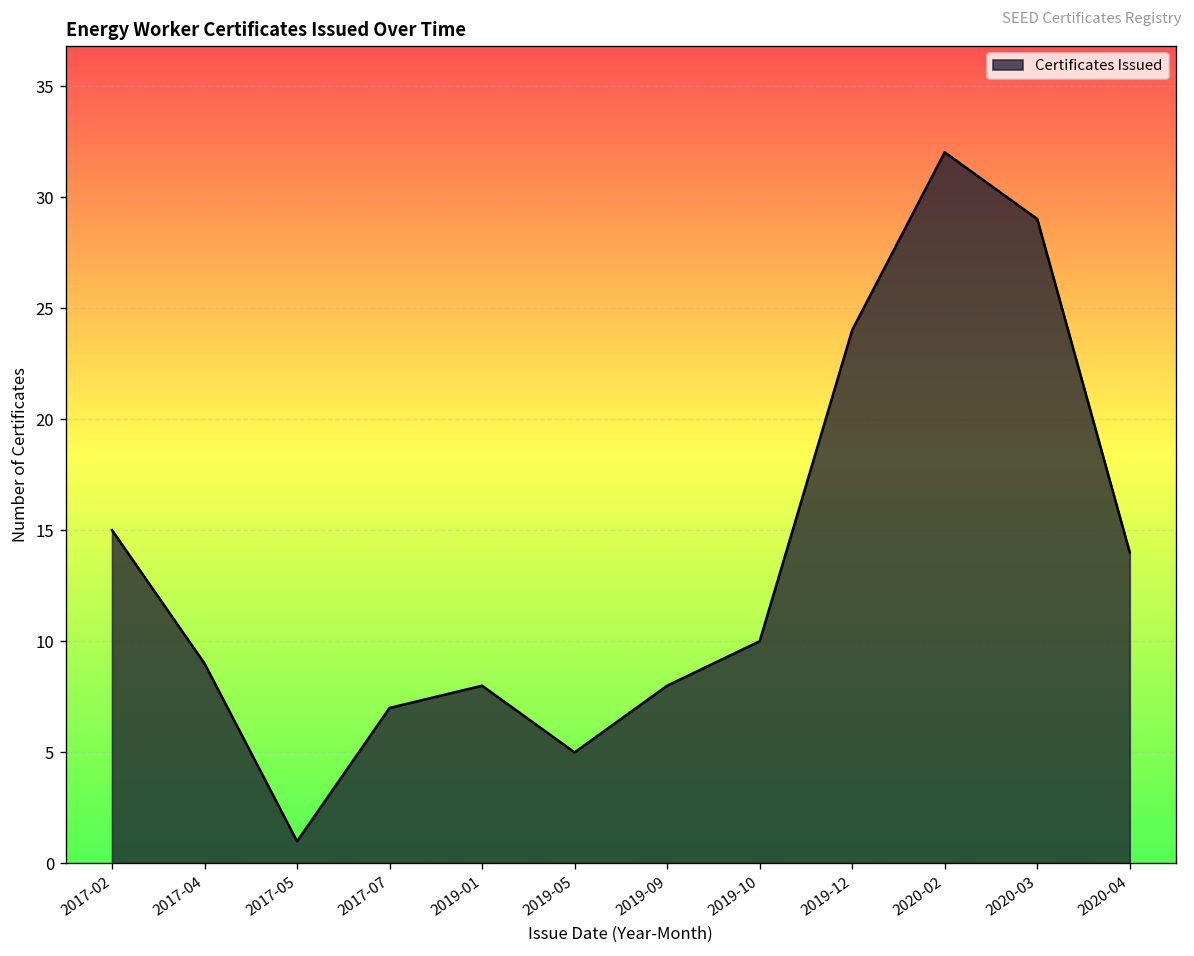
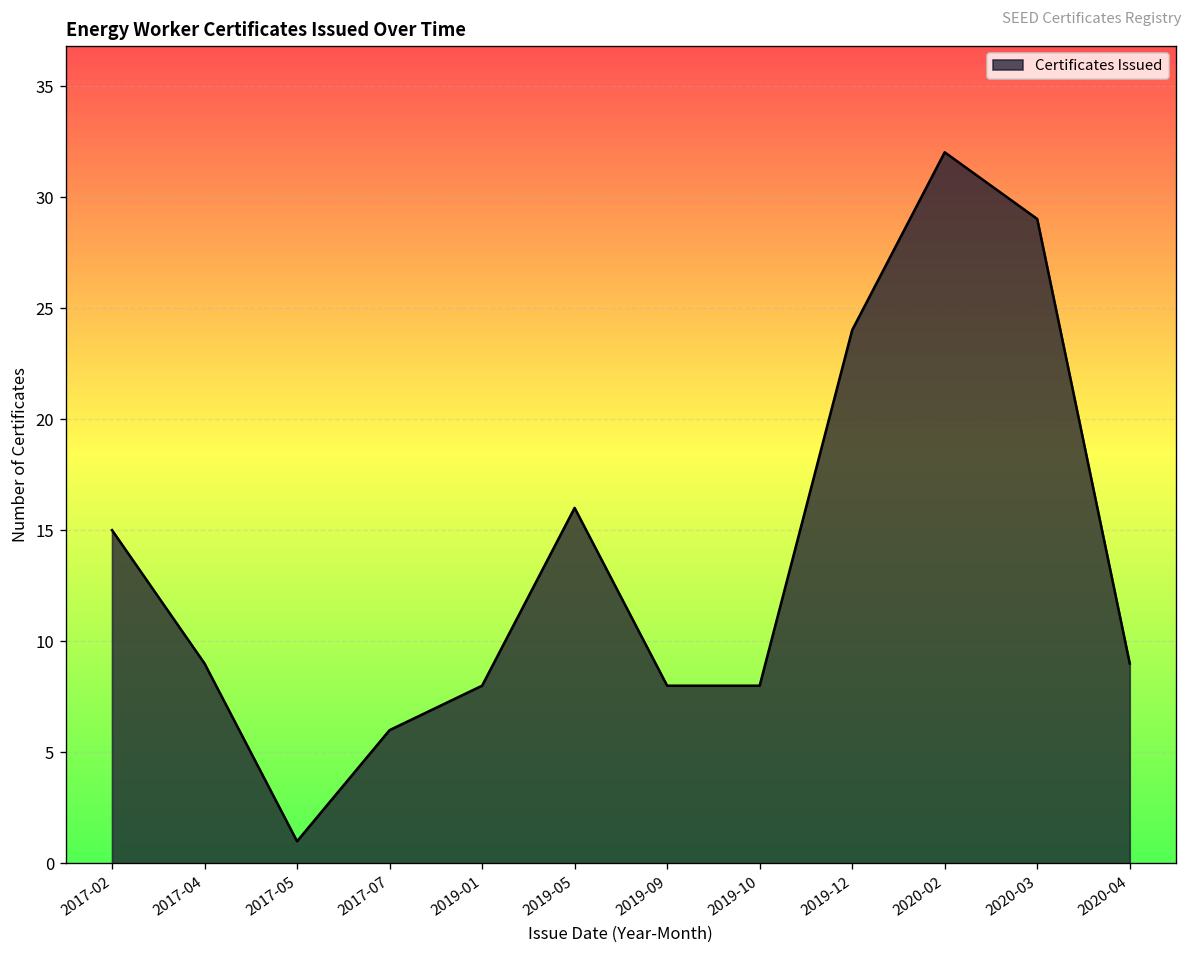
2017-07: 7 -> 6
2019-05: 5 -> 16
2019-10: 10 -> 8
2020-04: 14 -> 9
